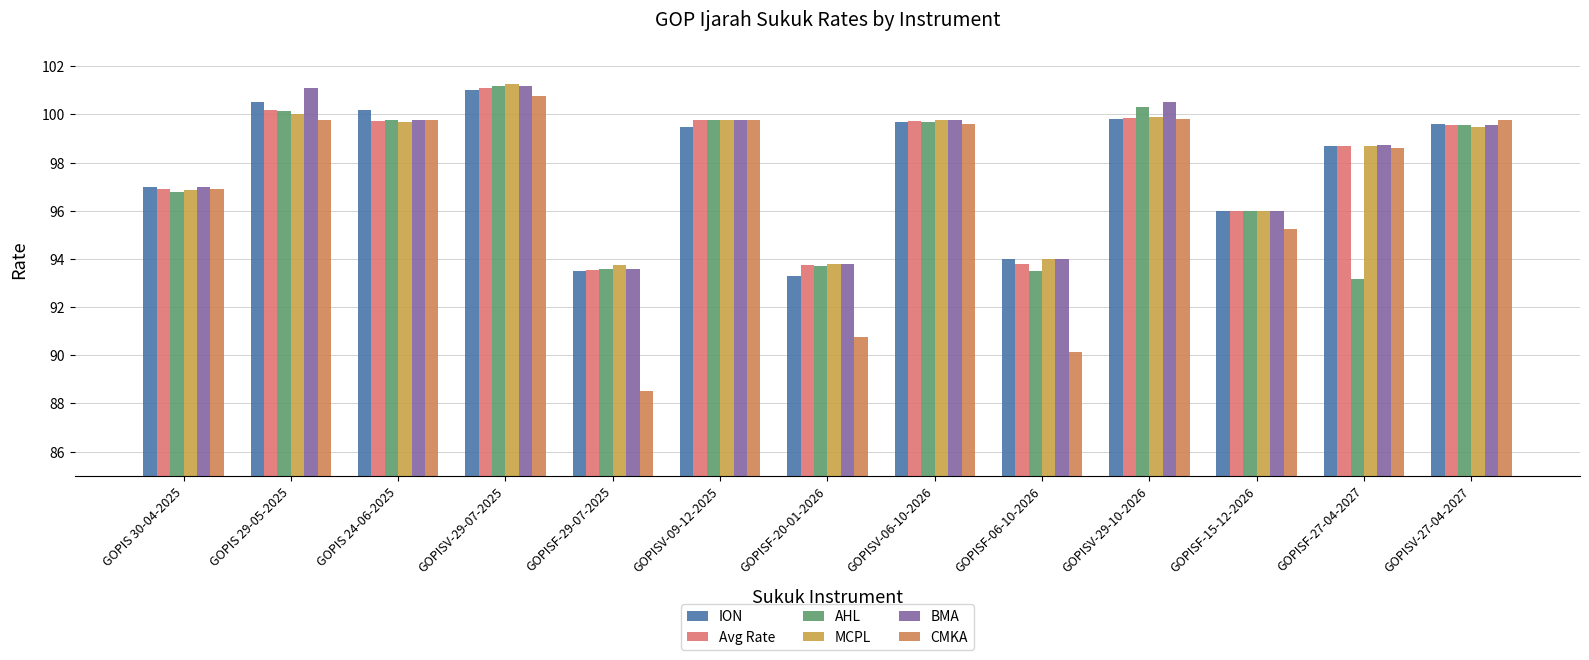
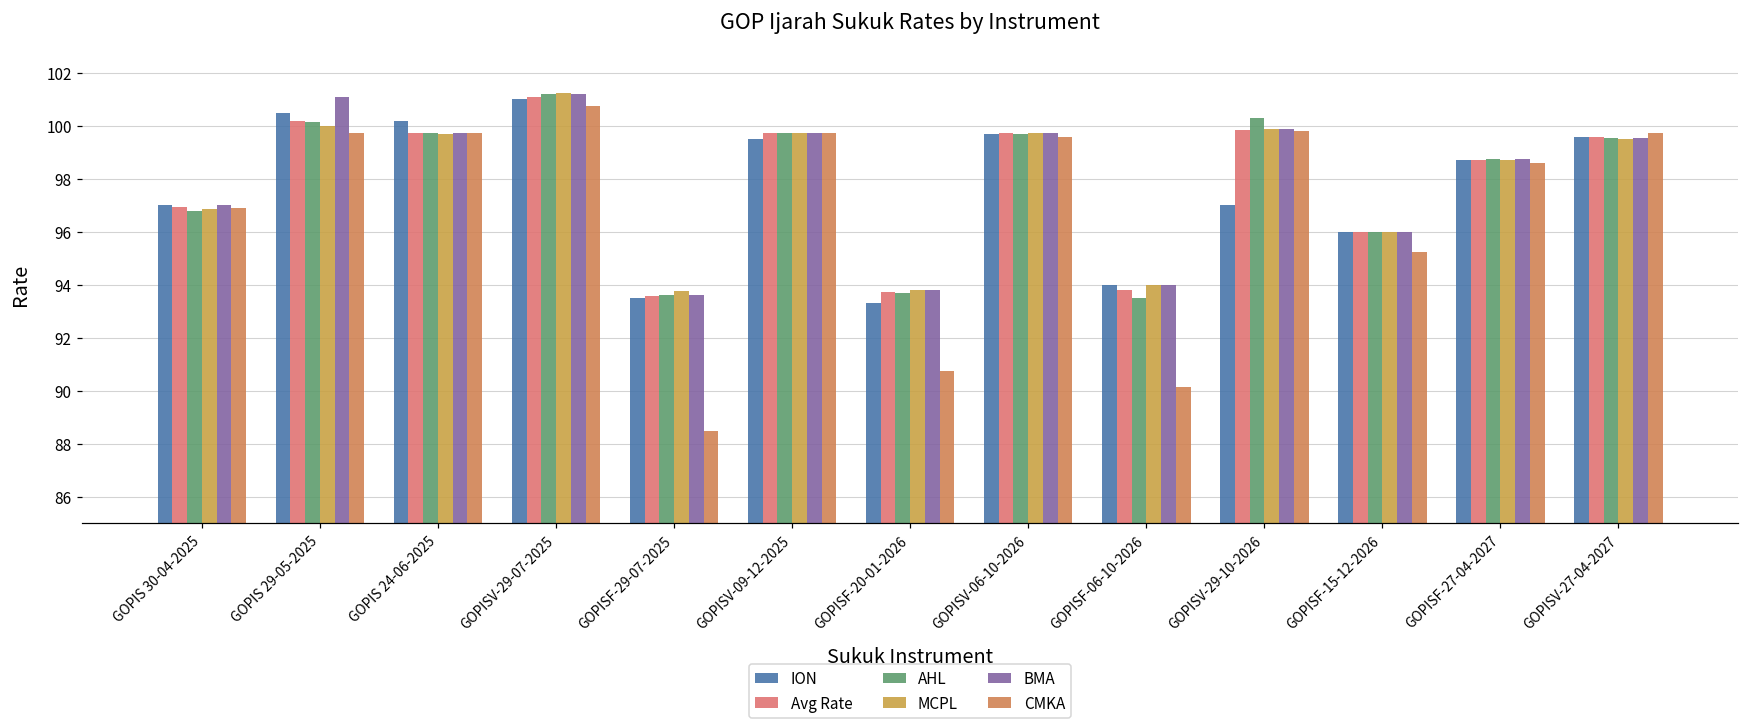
ION, GOPISV-29-10-2026: 99.8 -> 97.0
BMA, GOPISV-29-10-2026: 100.5 -> 99.9
AHL, GOPISF-27-04-2027: 93.2 -> 98.8
